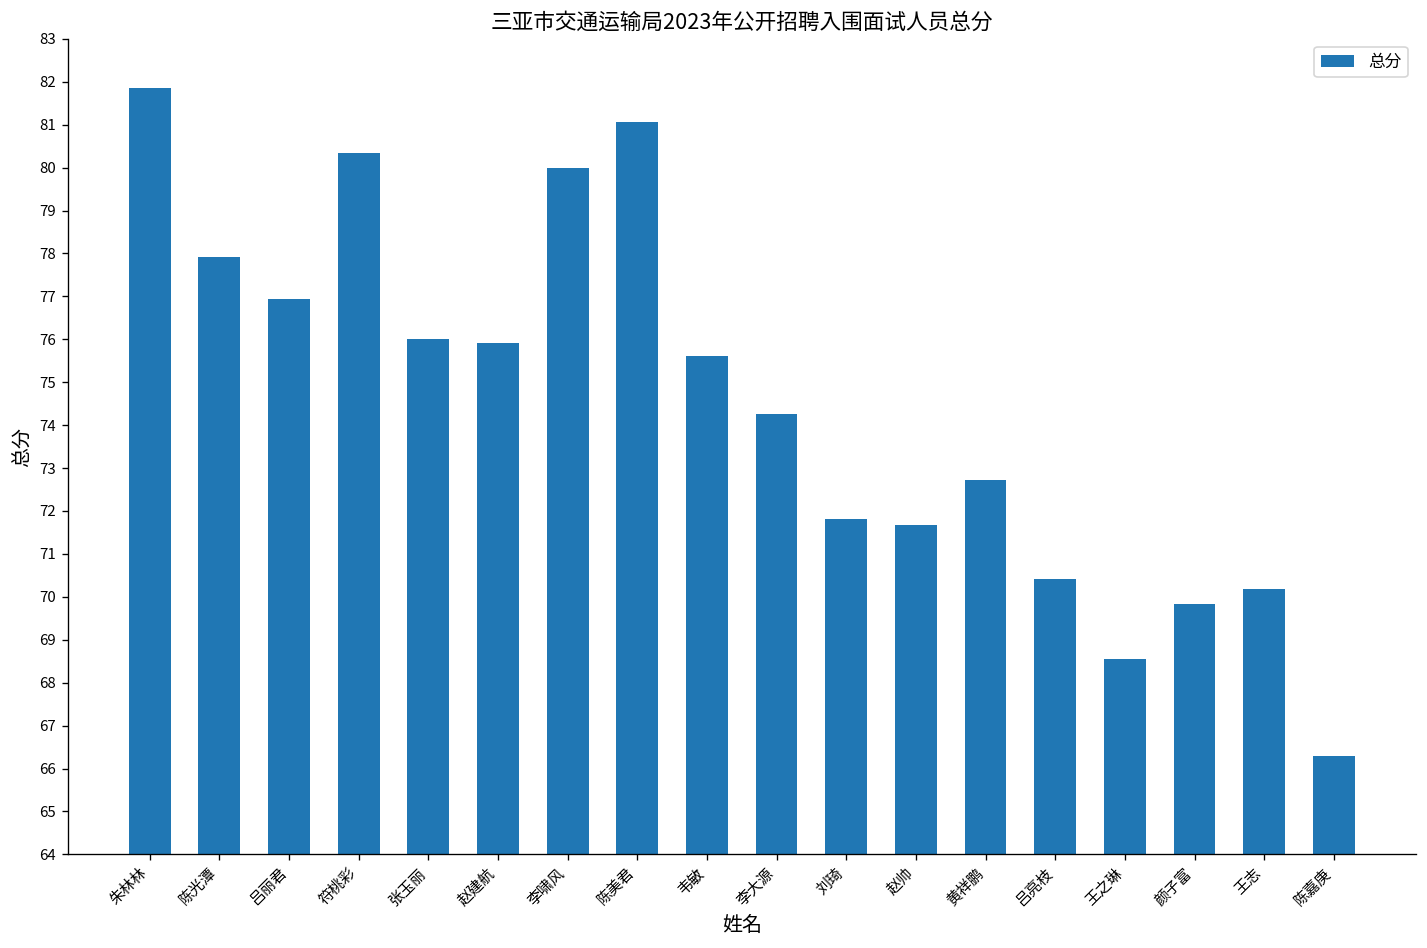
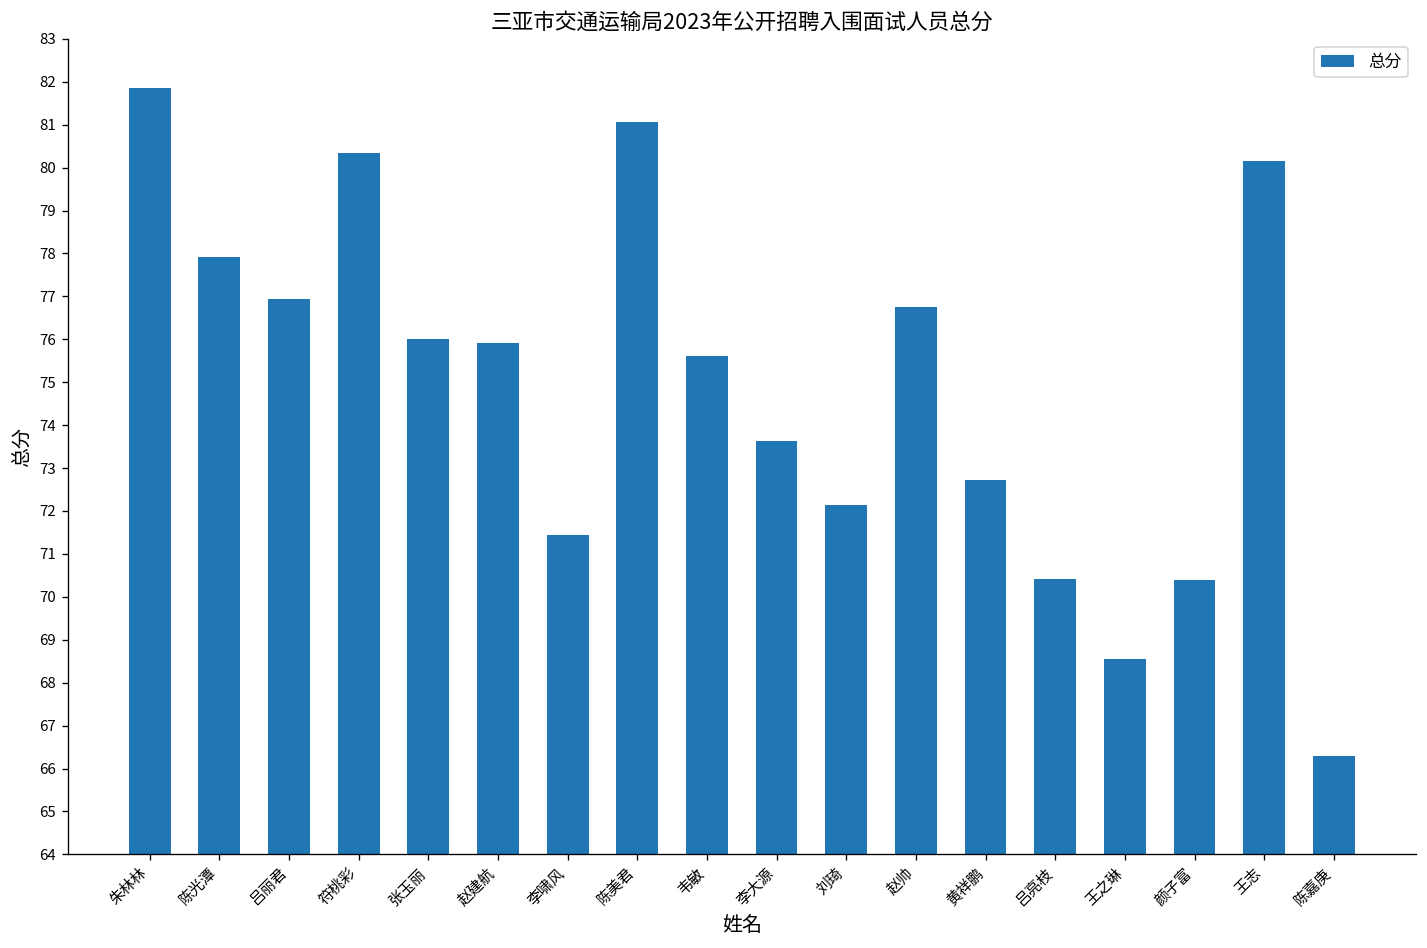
李啸风: 80.0 -> 71.4
李大源: 74.3 -> 73.6
刘琦: 71.8 -> 72.1
赵帅: 71.7 -> 76.8
颜子富: 69.8 -> 70.4
王志: 70.2 -> 80.2
